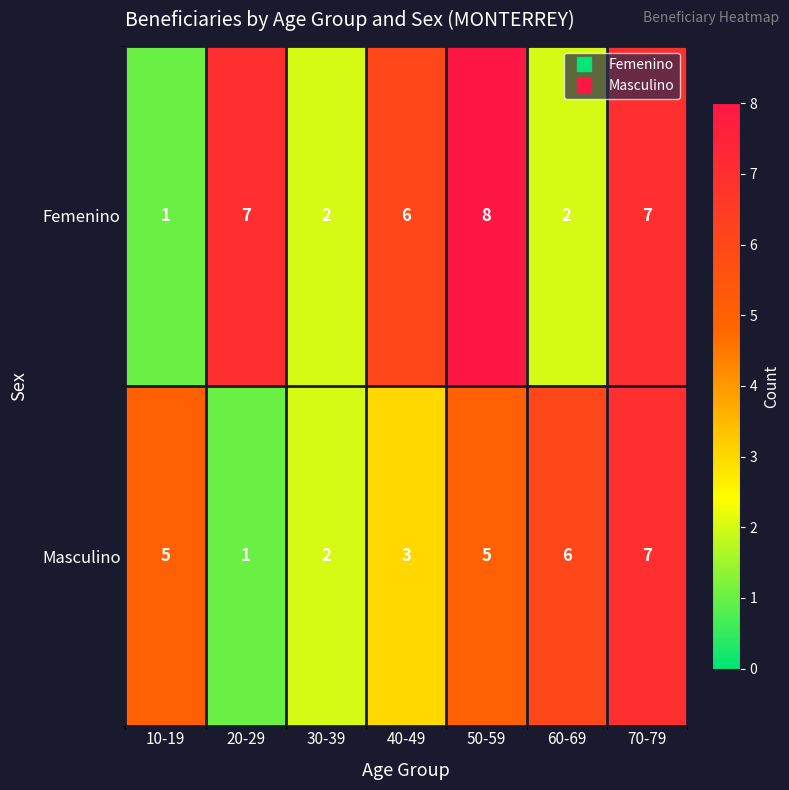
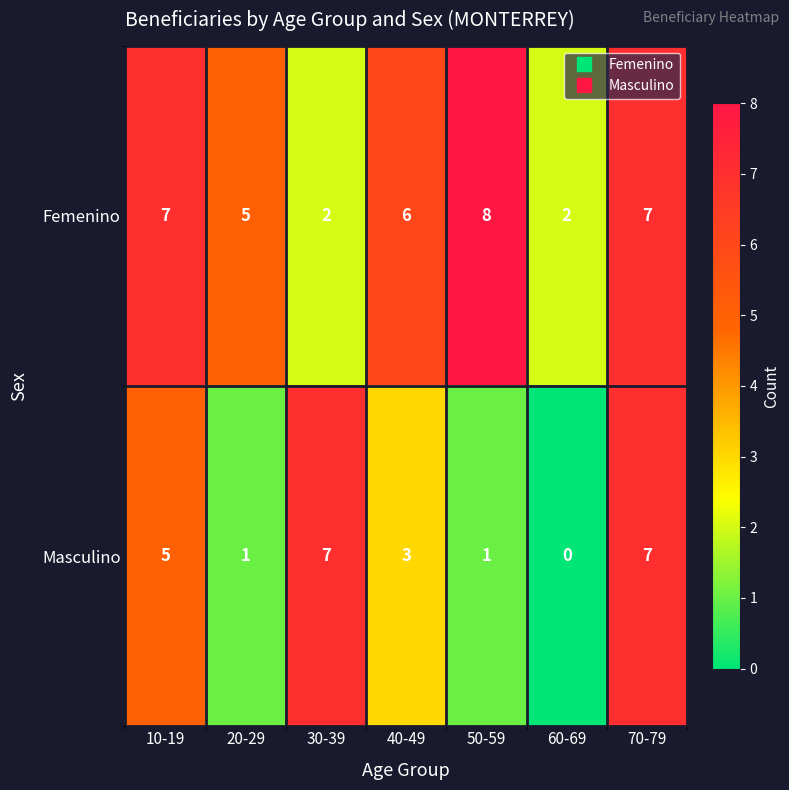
Femenino, 10-19: 1 -> 7
Femenino, 20-29: 7 -> 5
Masculino, 30-39: 2 -> 7
Masculino, 50-59: 5 -> 1
Masculino, 60-69: 6 -> 0
